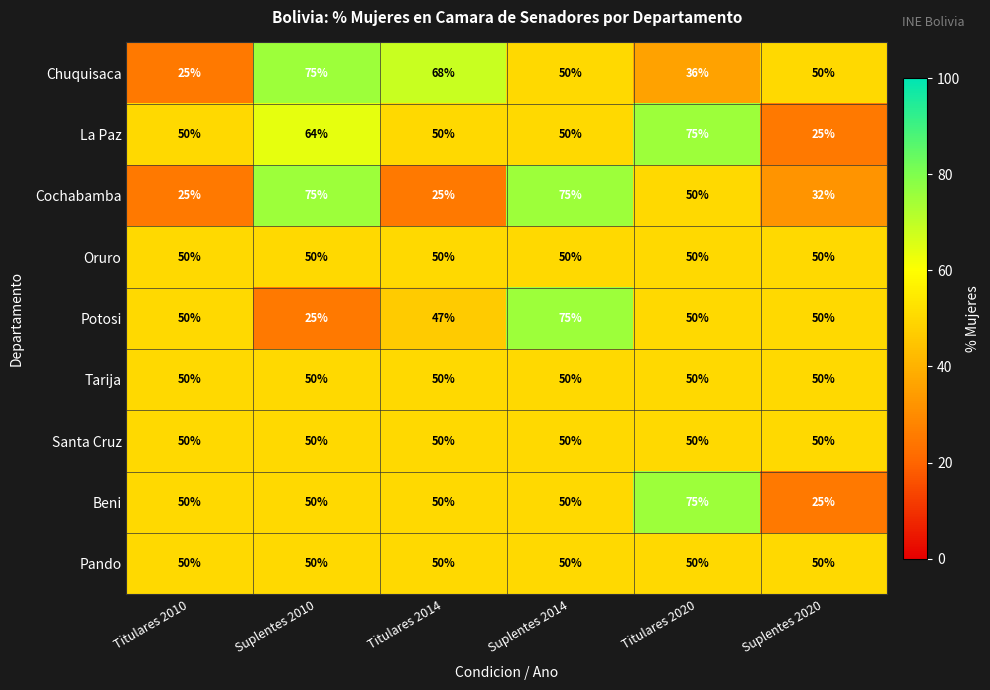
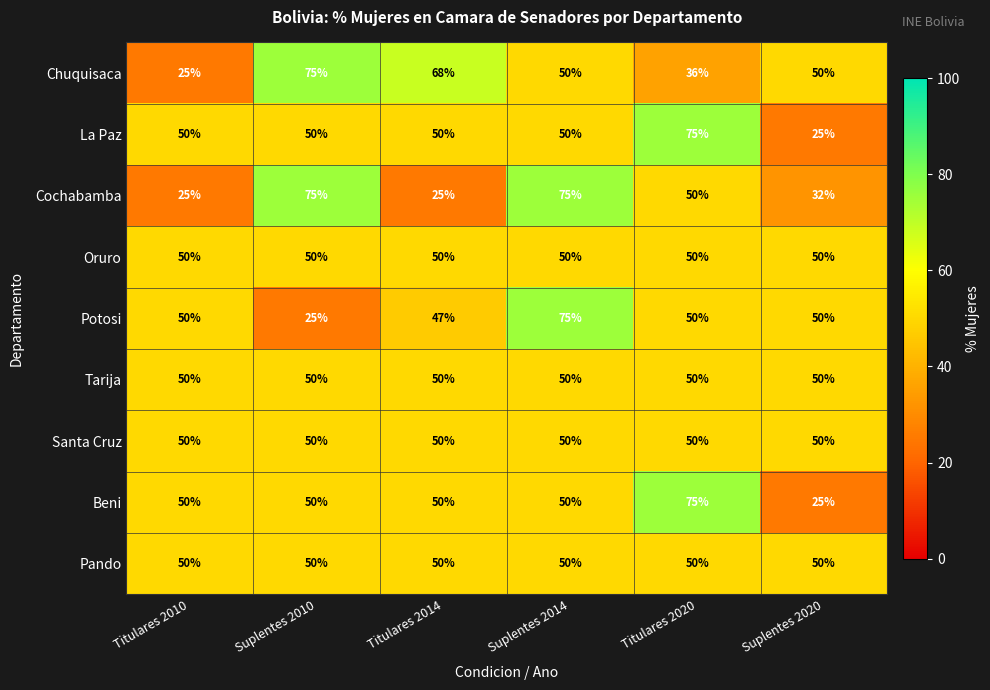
La Paz, Suplentes 2010: 64% -> 50%
